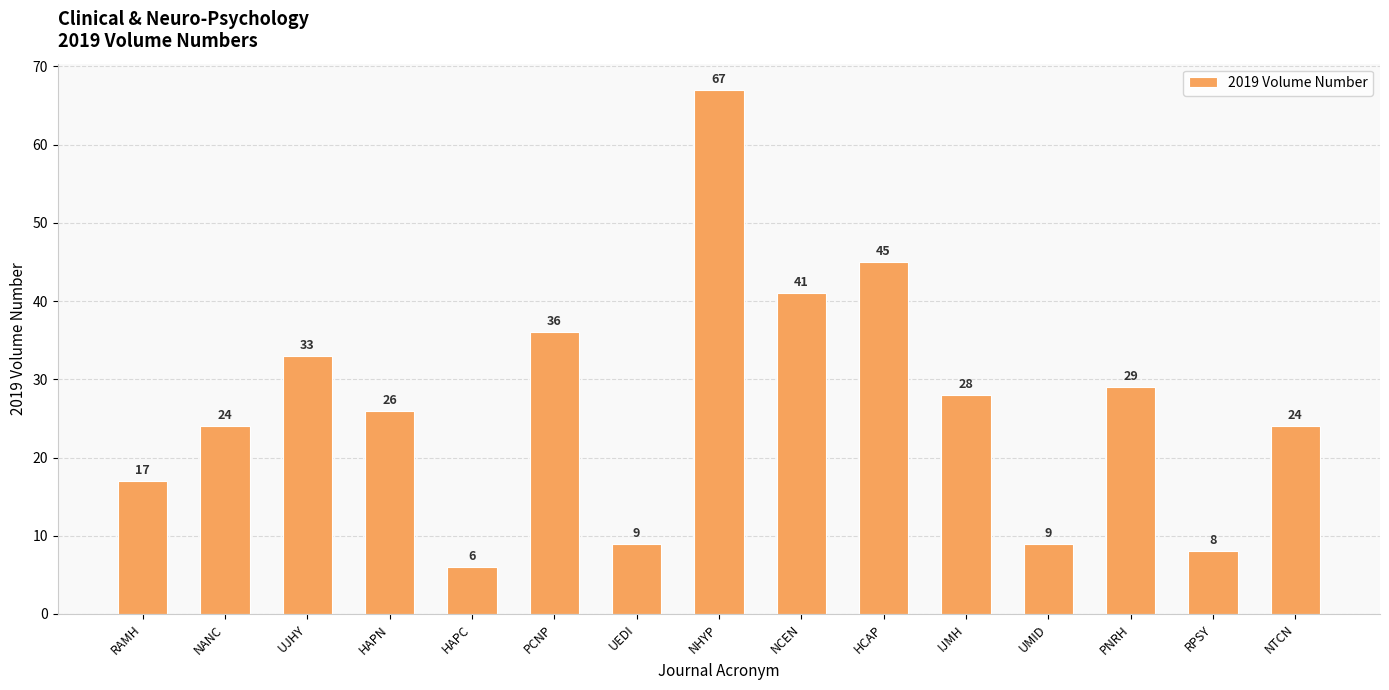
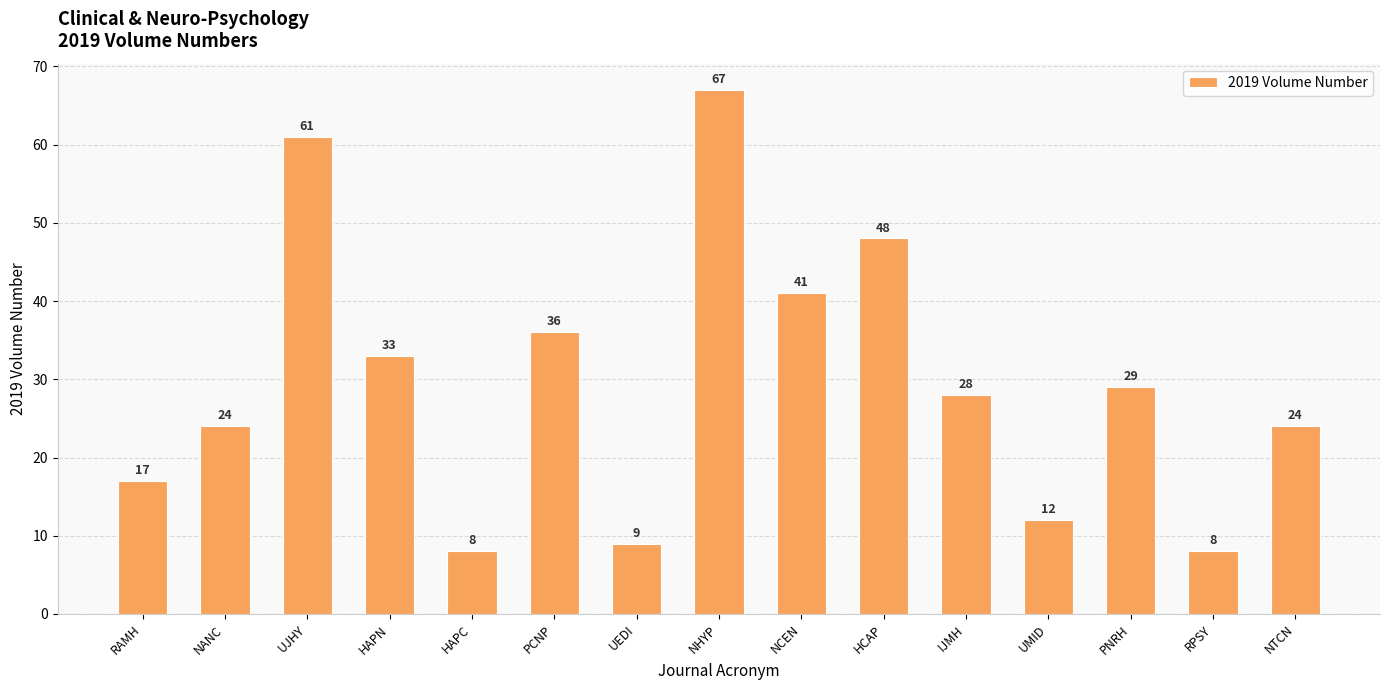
UJHY: 33 -> 61
HAPN: 26 -> 33
HAPC: 6 -> 8
HCAP: 45 -> 48
UMID: 9 -> 12
